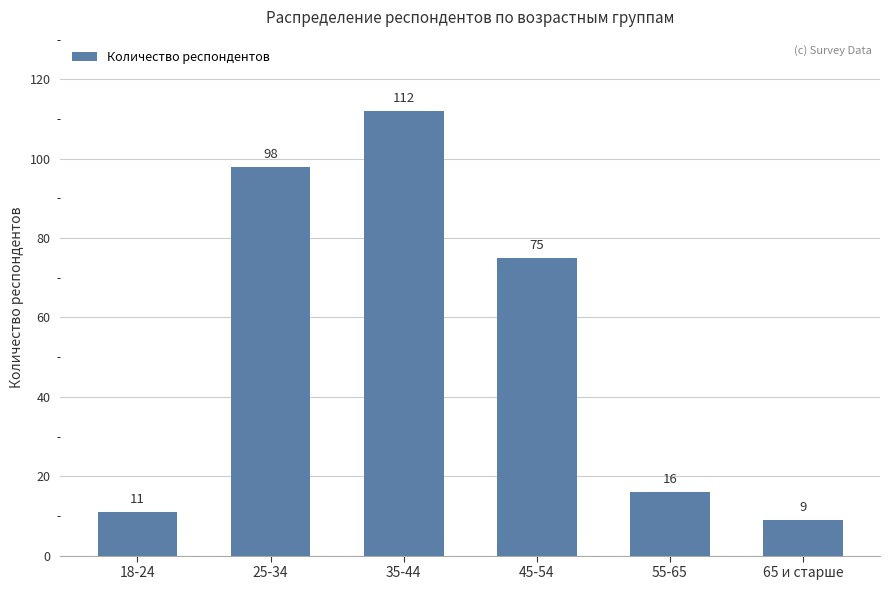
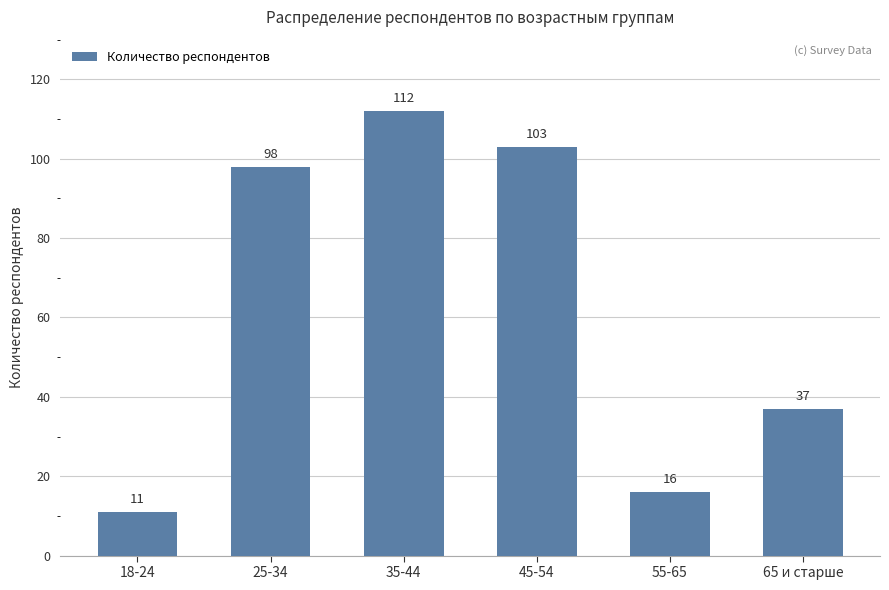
45-54: 75 -> 103
65 и старше: 9 -> 37
